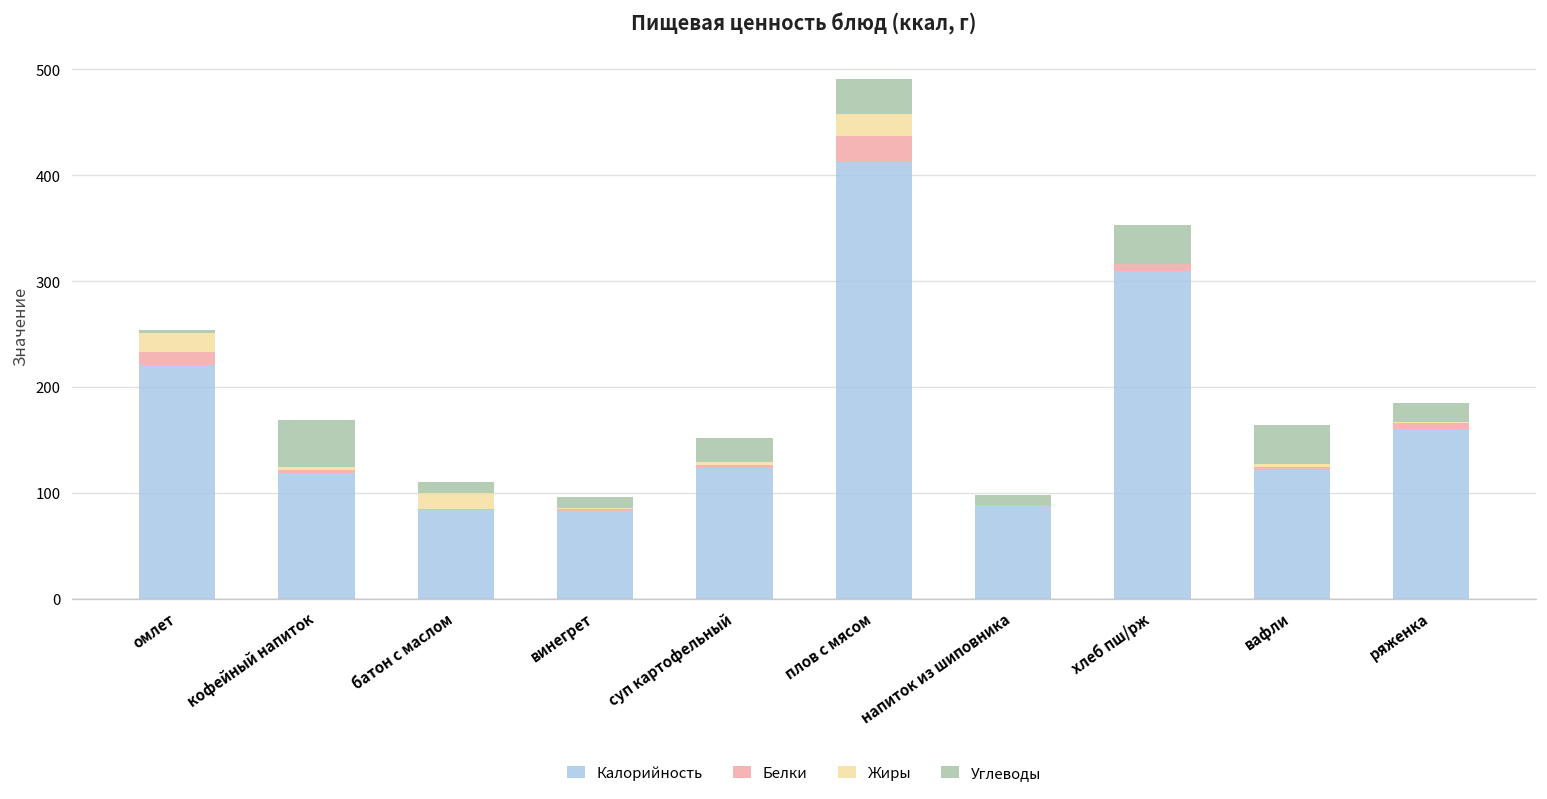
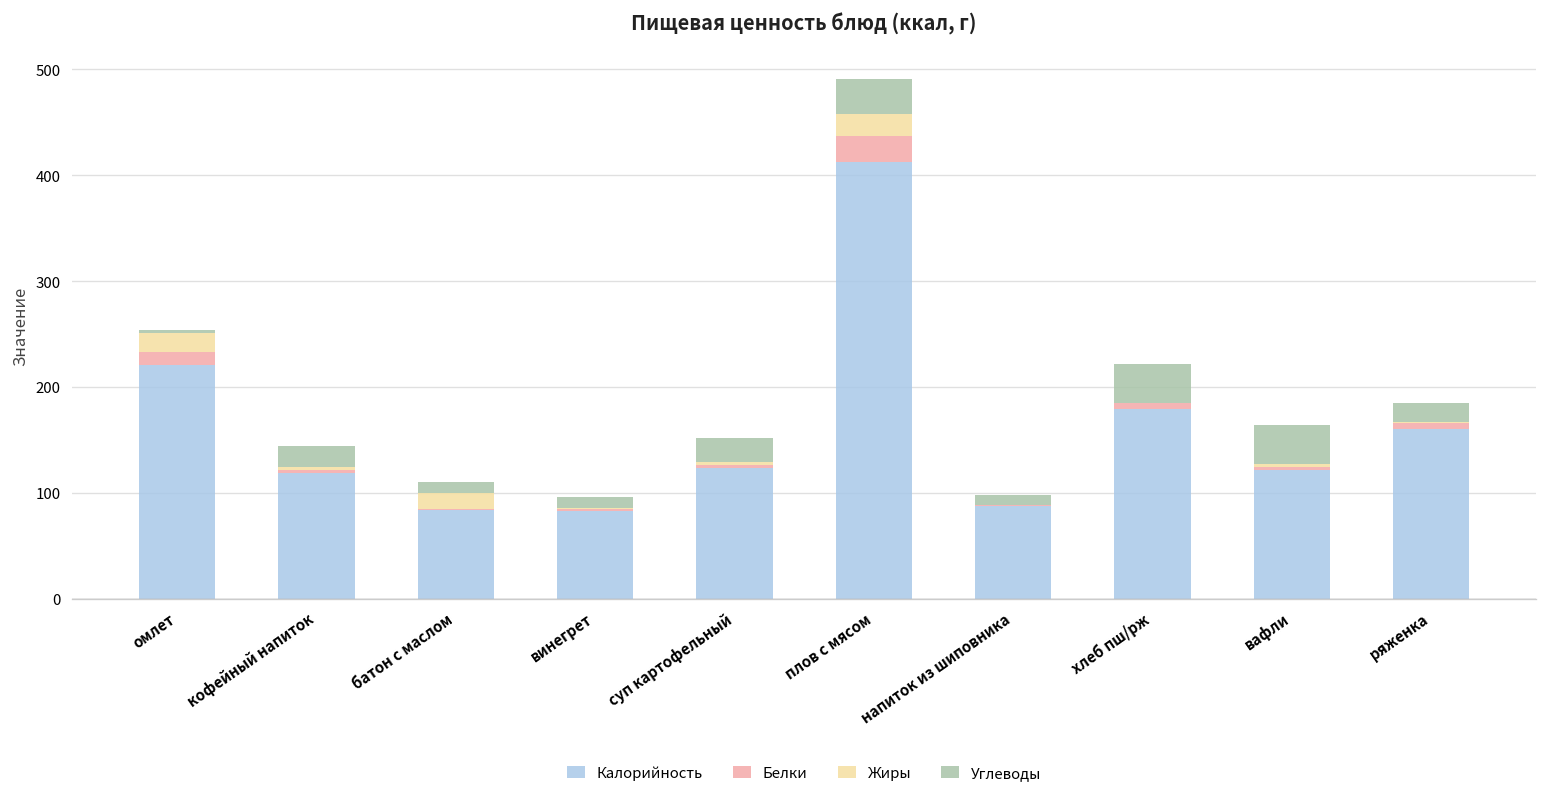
Углеводы, кофейный напиток: 40 -> 20
Калорийность, хлеб пш/рж: 310 -> 180
